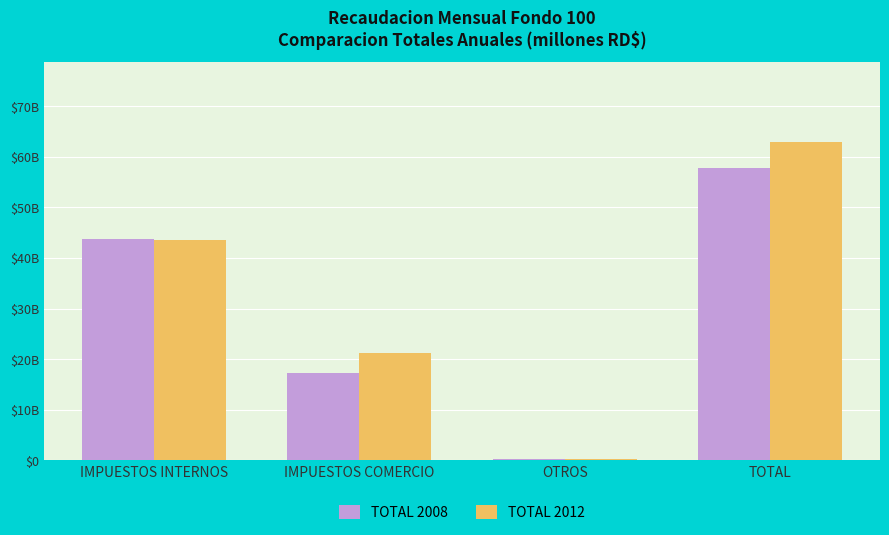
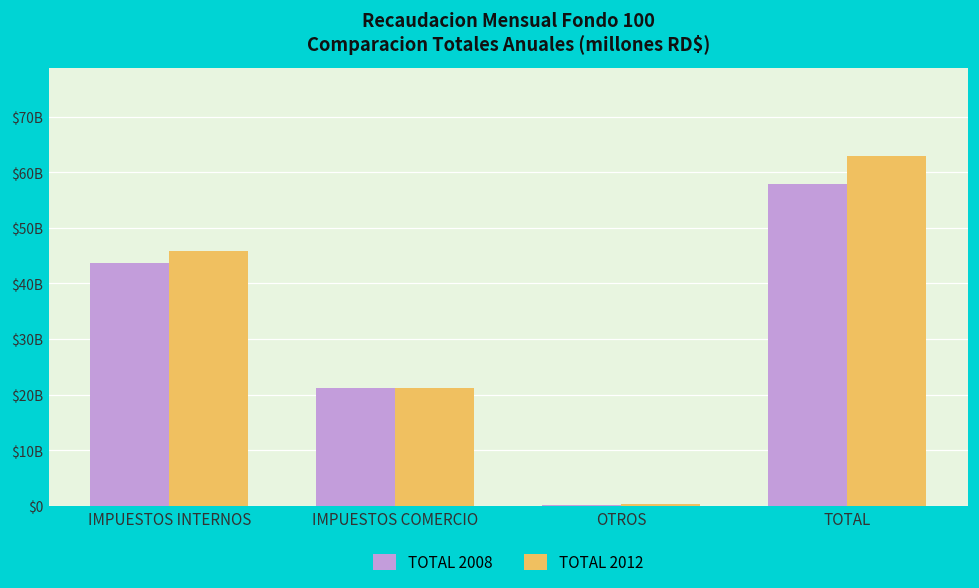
TOTAL 2012, IMPUESTOS INTERNOS: $44000000000 -> $46000000000
TOTAL 2008, IMPUESTOS COMERCIO: $17000000000 -> $21000000000
